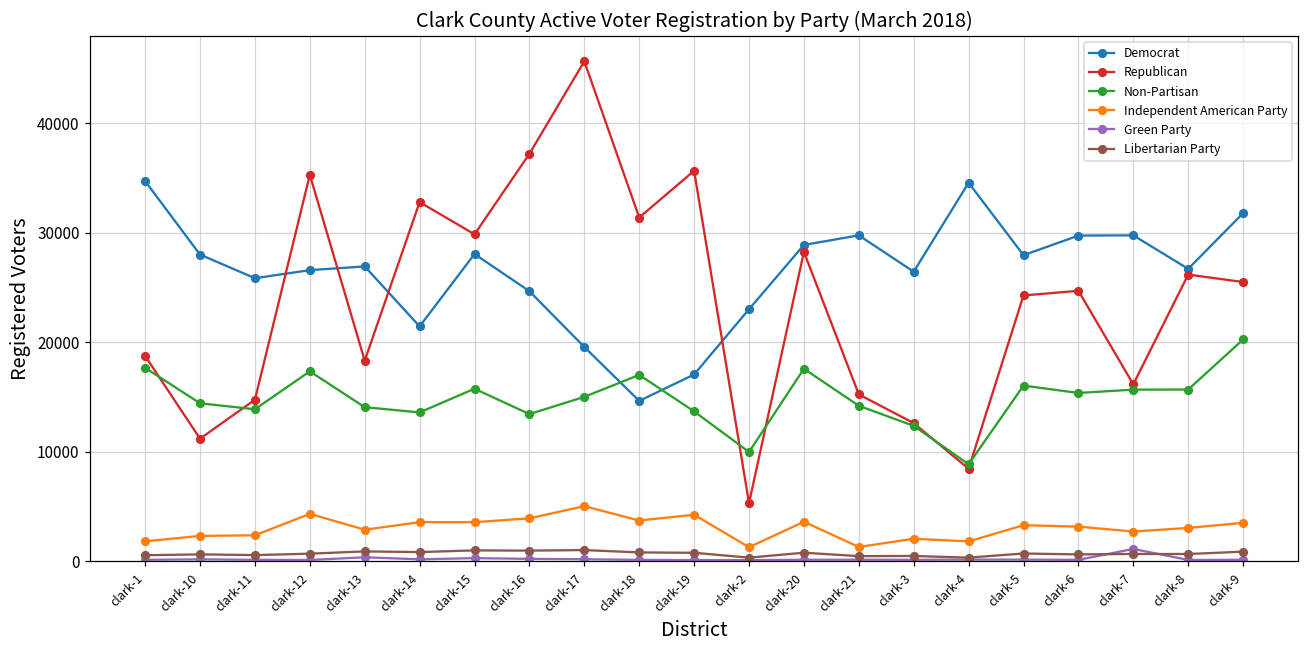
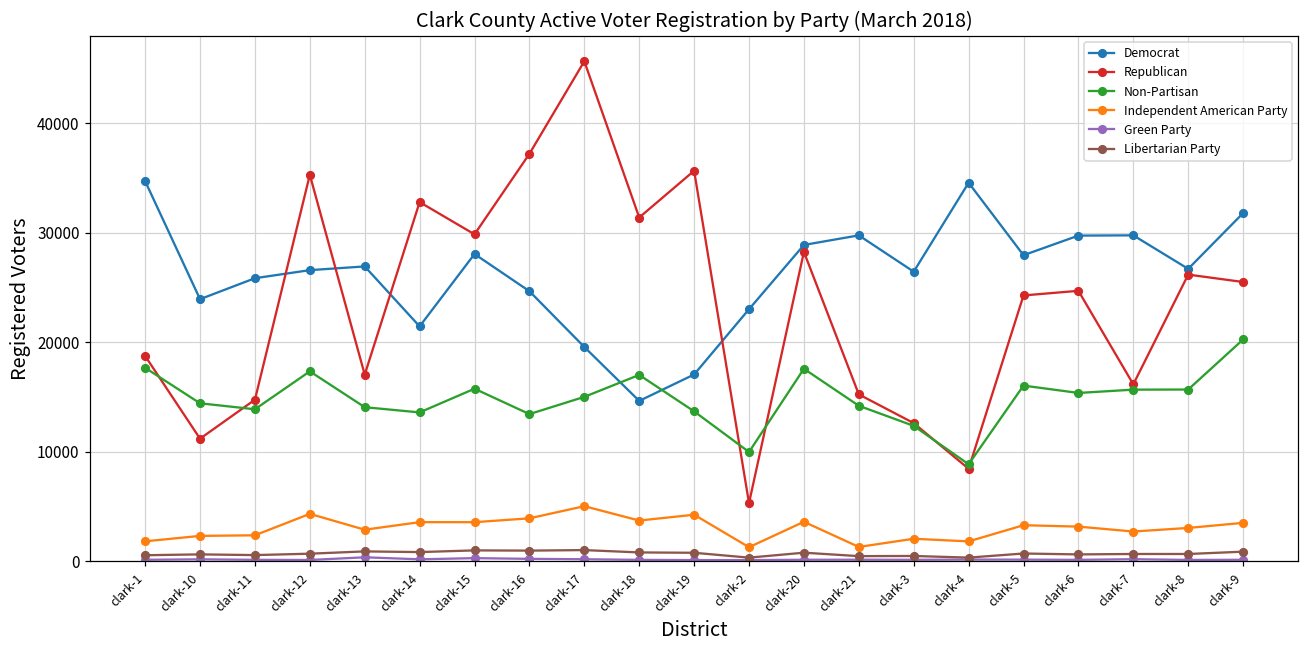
Democrat, clark-10: 28000 -> 24000
Republican, clark-13: 18000 -> 17000
Green Party, clark-7: 1000 -> 0
